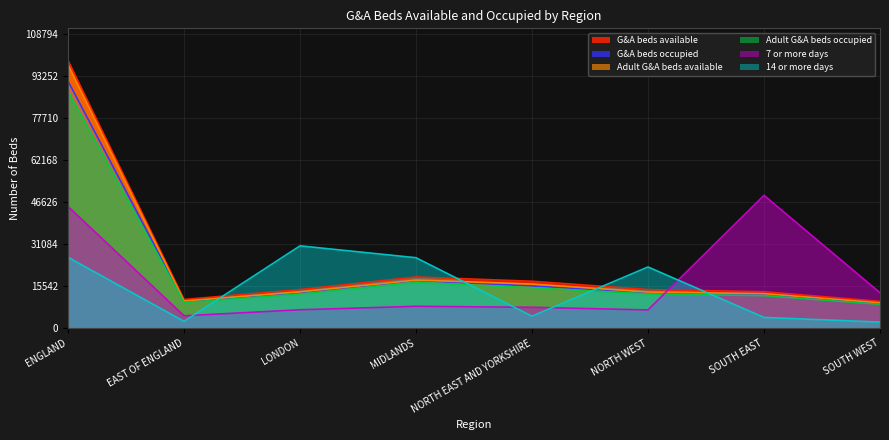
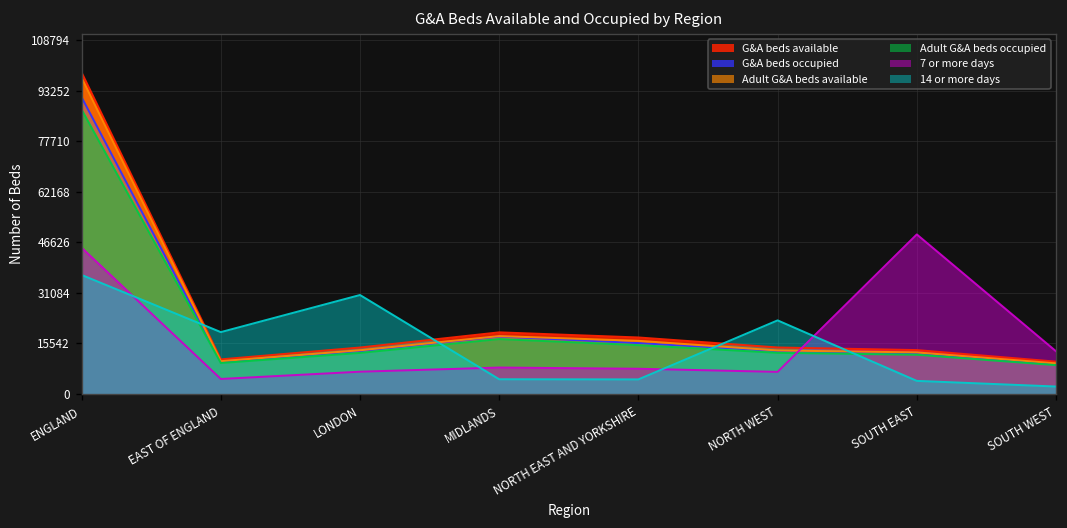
14 or more days, ENGLAND: 26000 -> 37000
14 or more days, EAST OF ENGLAND: 3000 -> 19000
14 or more days, MIDLANDS: 26000 -> 5000
